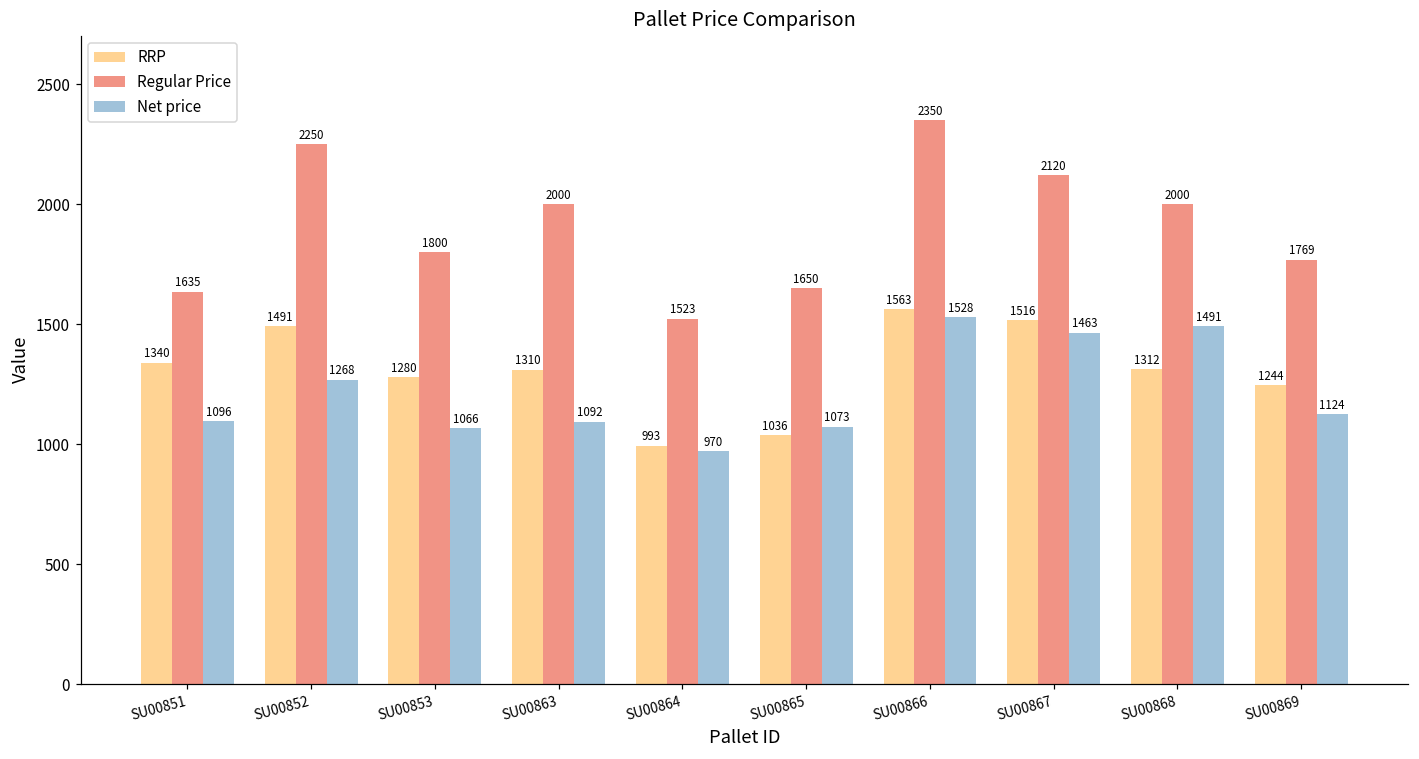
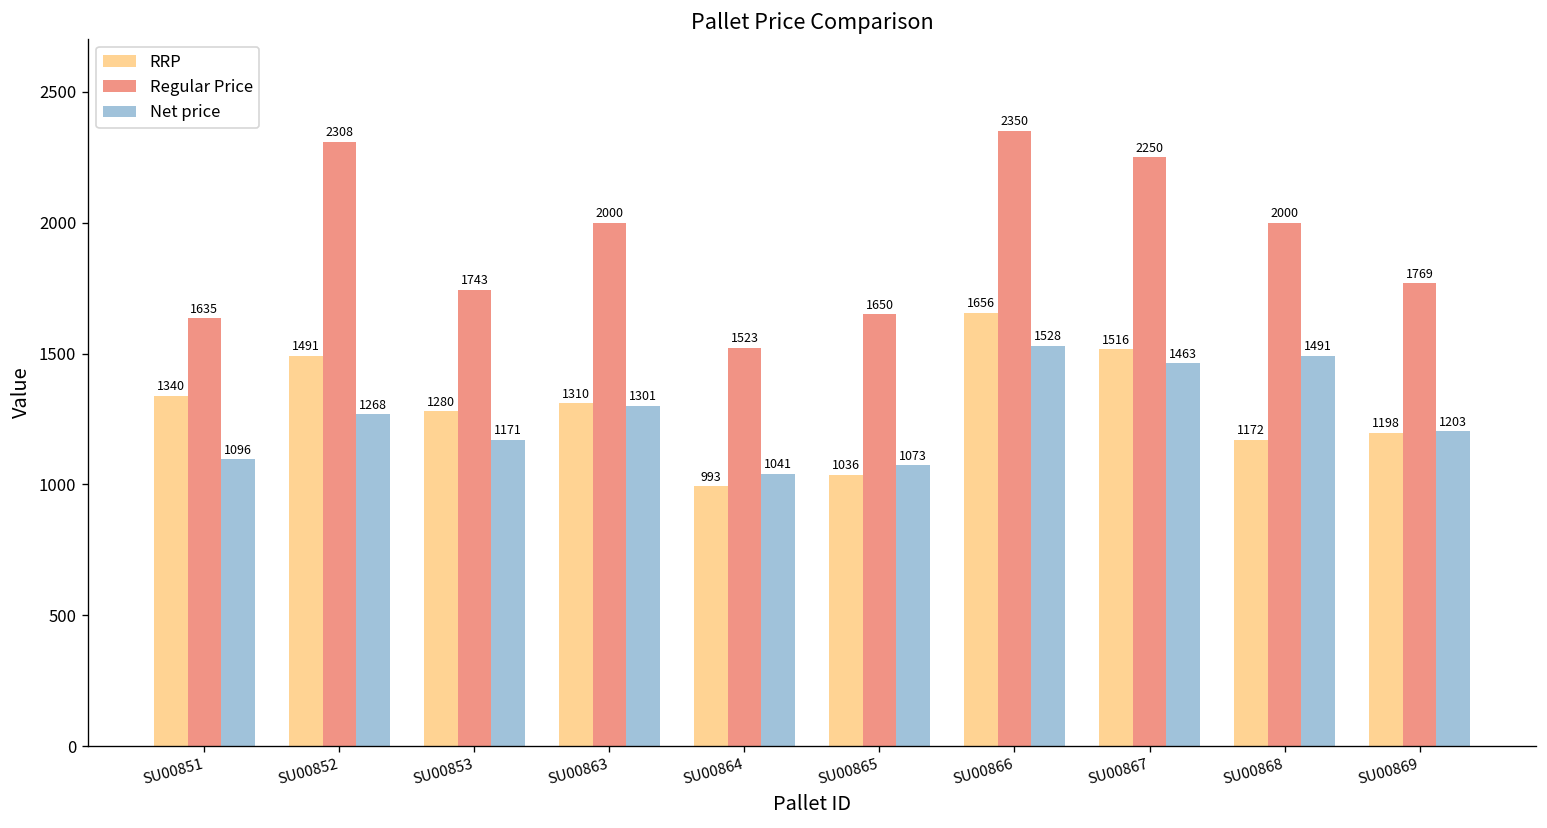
Regular Price, SU00852: 2250 -> 2308
Regular Price, SU00853: 1800 -> 1743
Net price, SU00853: 1066 -> 1171
Net price, SU00863: 1092 -> 1301
Net price, SU00864: 970 -> 1041
RRP, SU00866: 1563 -> 1656
Regular Price, SU00867: 2120 -> 2250
RRP, SU00868: 1312 -> 1172
RRP, SU00869: 1244 -> 1198
Net price, SU00869: 1124 -> 1203
